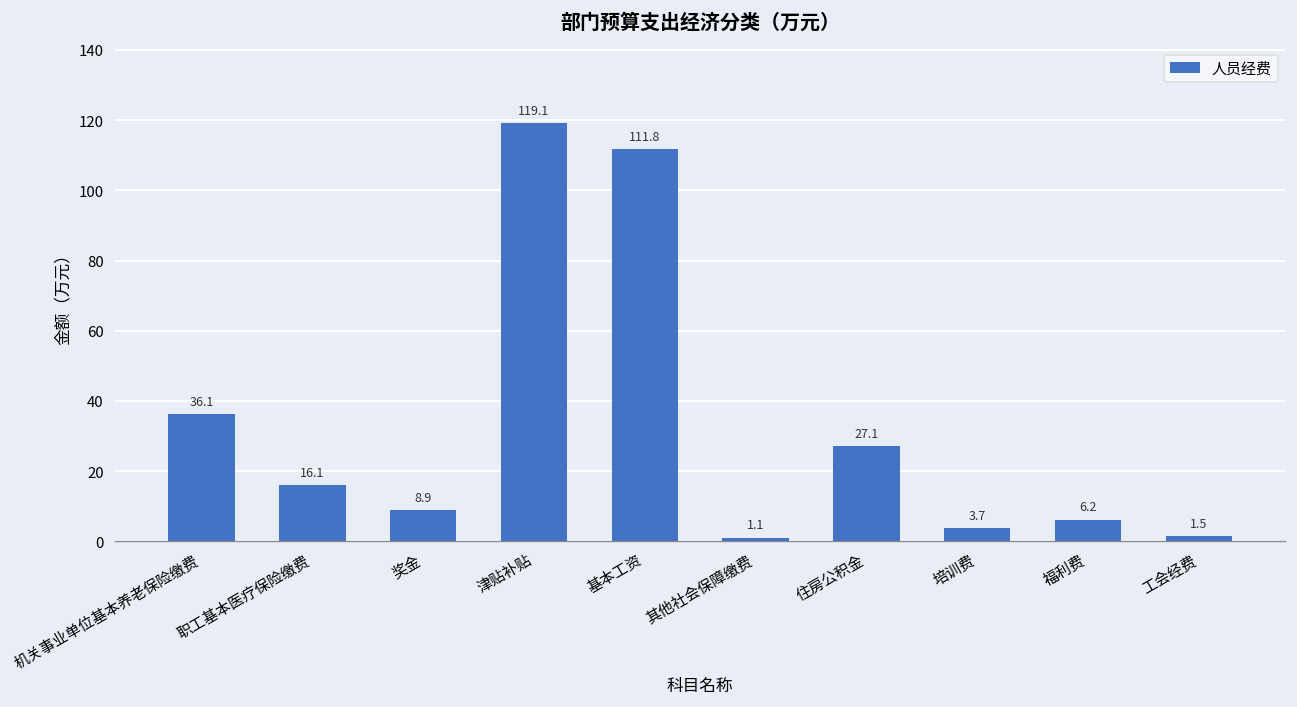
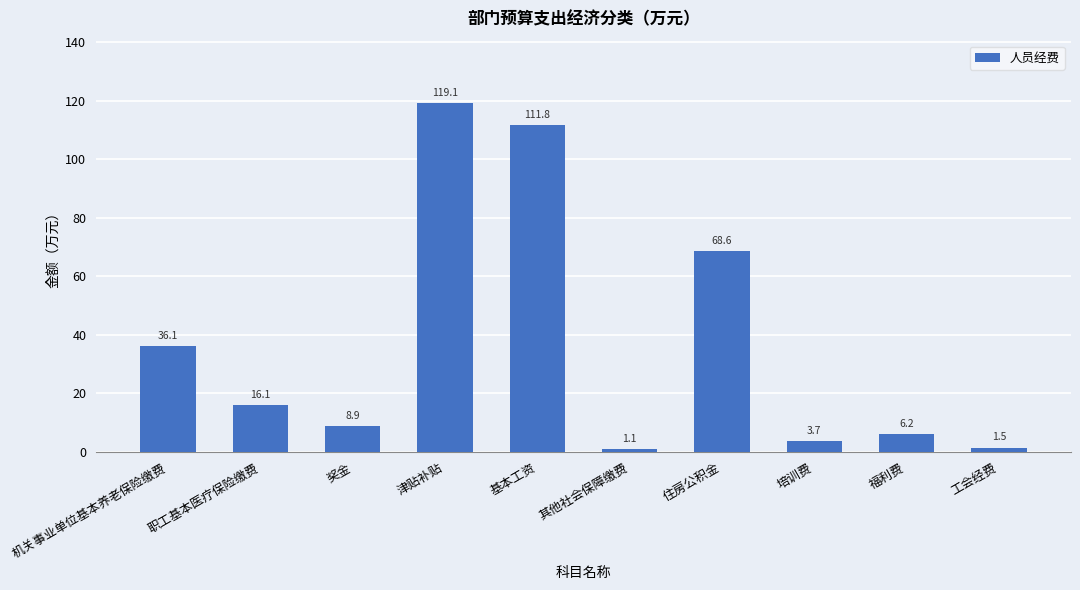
住房公积金: 27.1 -> 68.6
